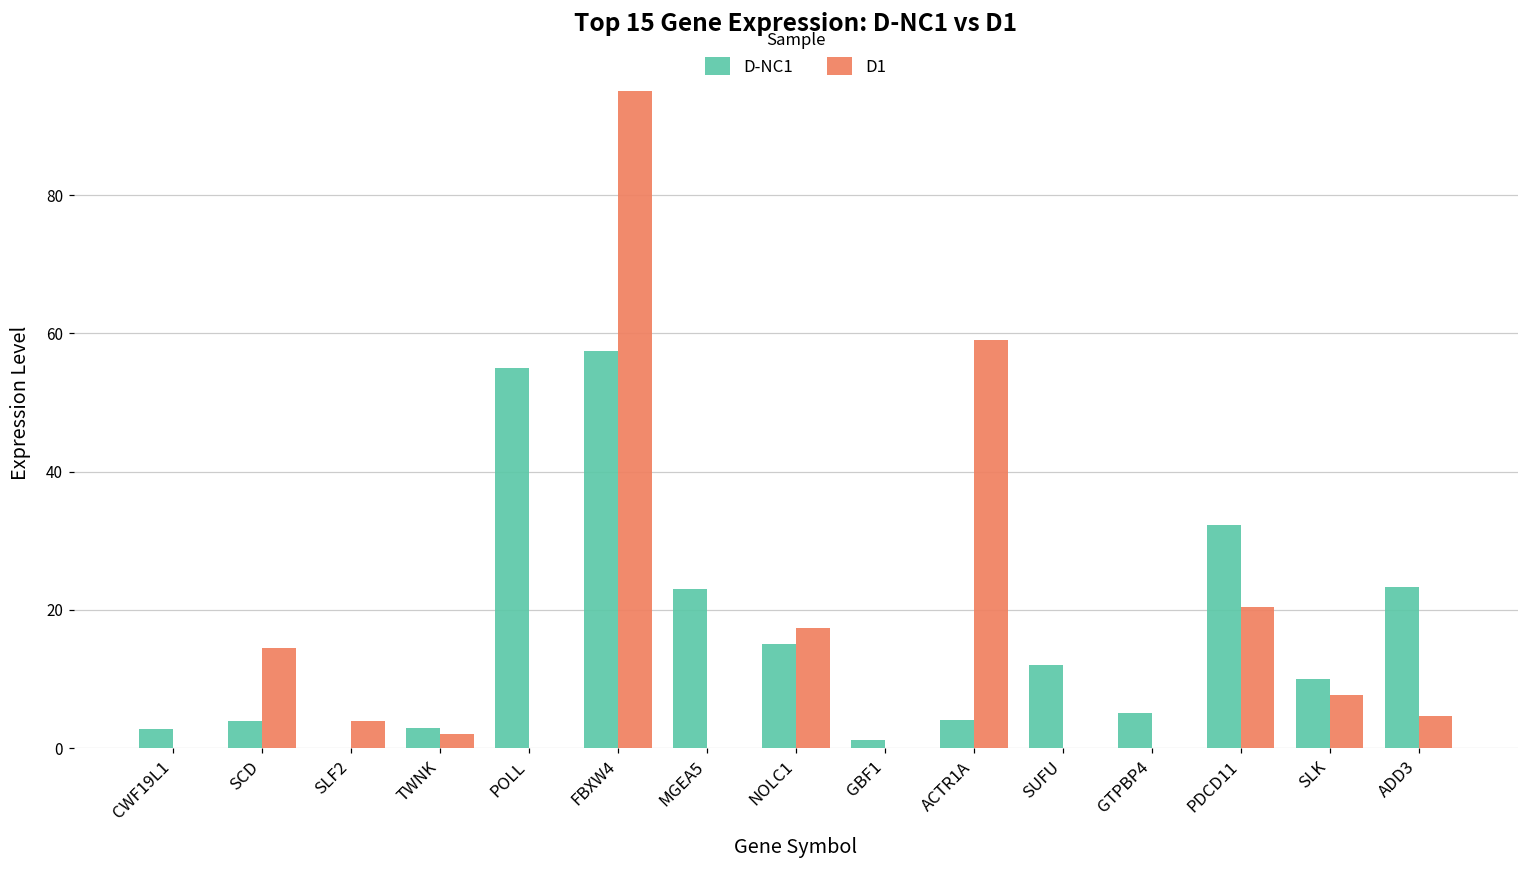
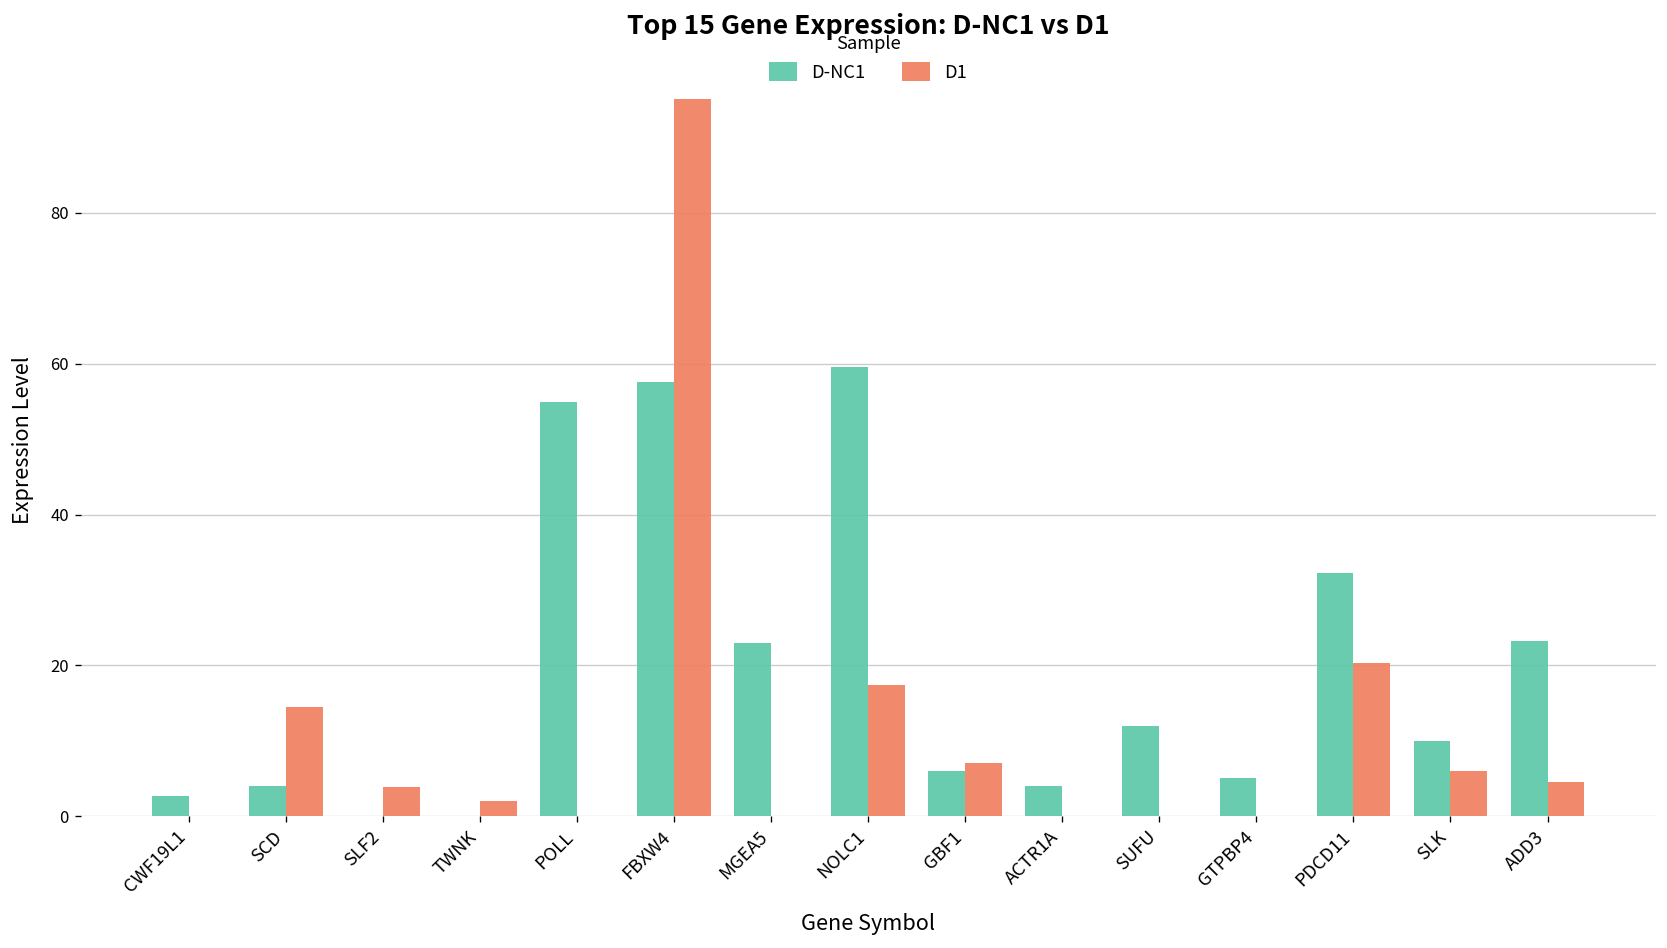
D-NC1, TWNK: 3 -> 0
D-NC1, NOLC1: 15 -> 60
D-NC1, GBF1: 1 -> 6
D1, GBF1: 0 -> 7
D1, ACTR1A: 59 -> 0
D1, SLK: 8 -> 6
